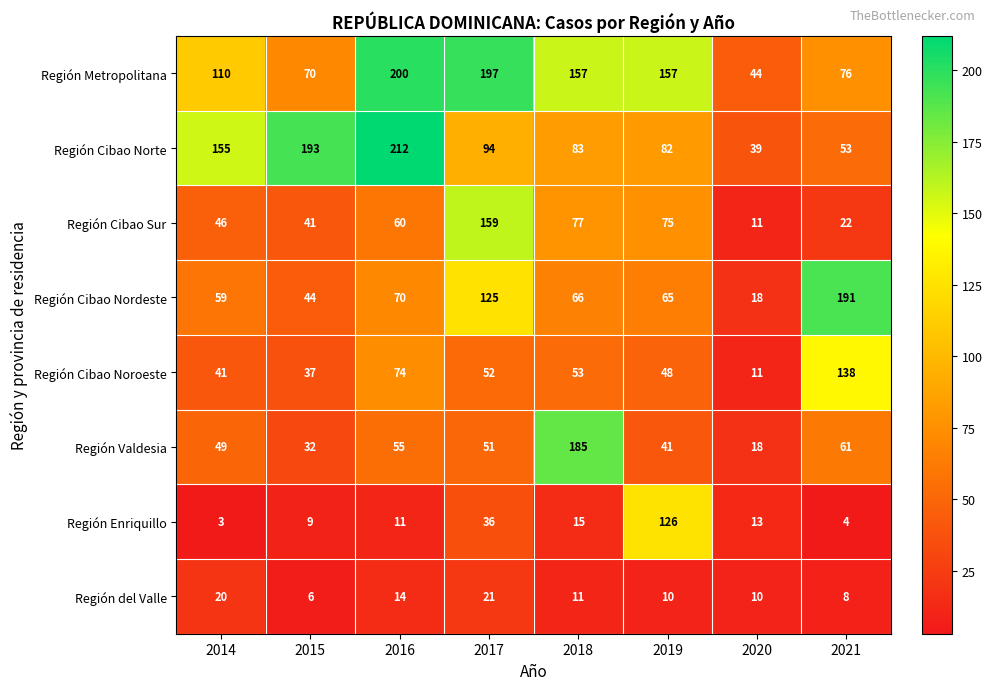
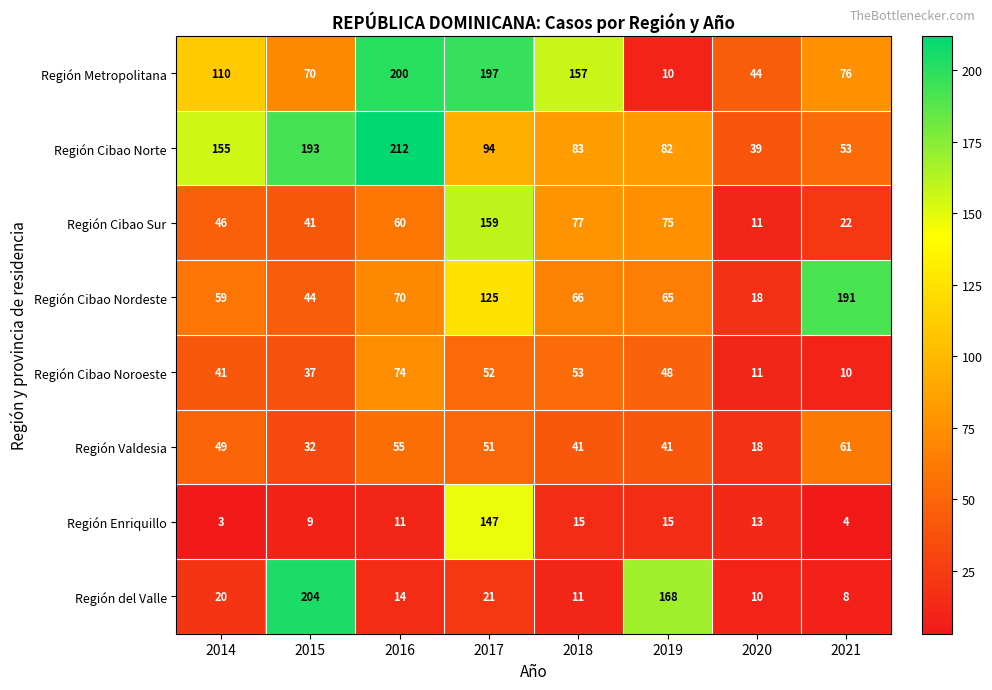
Región Metropolitana, 2019: 157 -> 10
Región Cibao Noroeste, 2021: 138 -> 10
Región Valdesia, 2018: 185 -> 41
Región Enriquillo, 2017: 36 -> 147
Región Enriquillo, 2019: 126 -> 15
Región del Valle, 2015: 6 -> 204
Región del Valle, 2019: 10 -> 168
